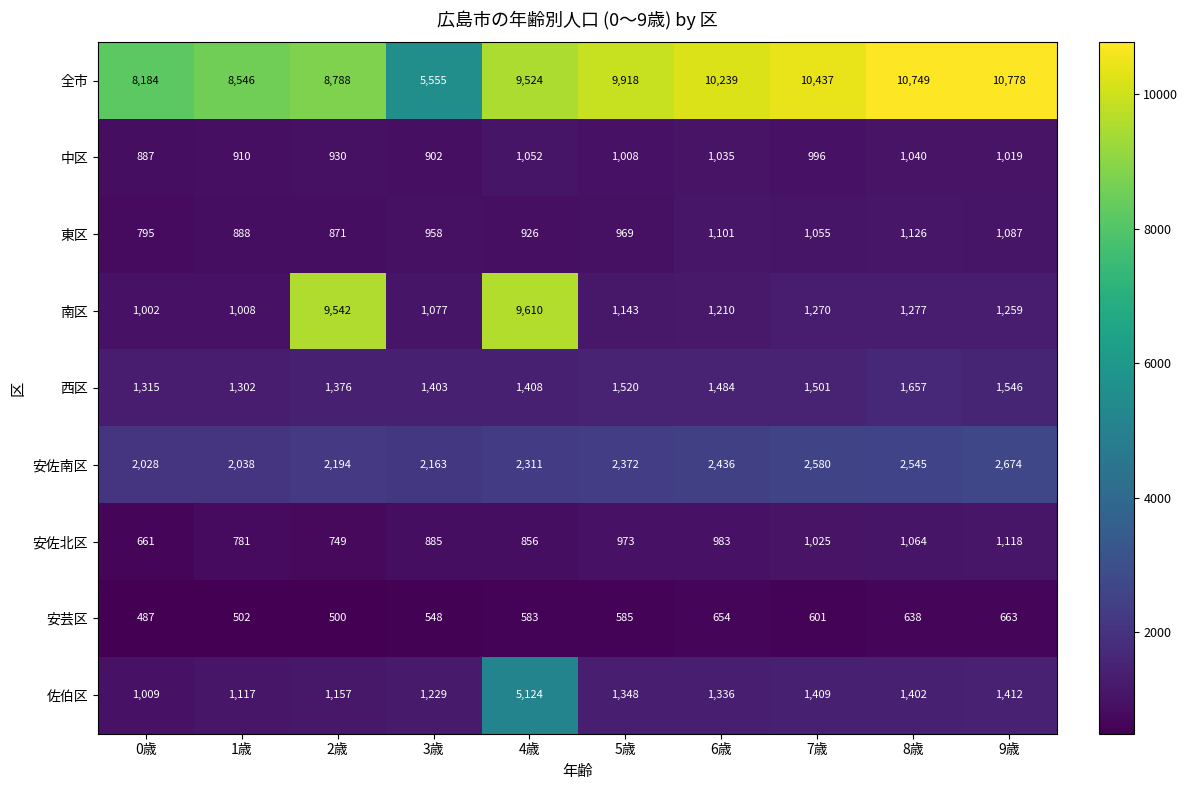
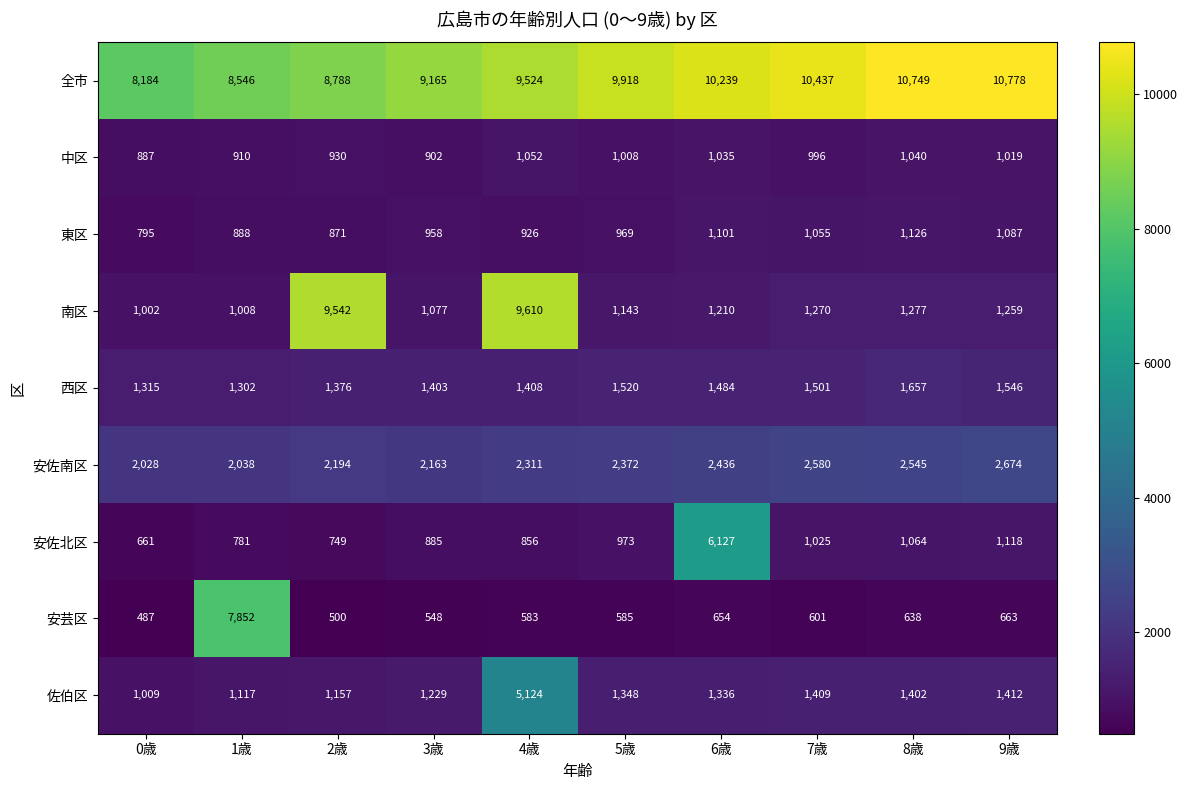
全市, 3歳: 5,555 -> 9,165
安佐北区, 6歳: 983 -> 6,127
安芸区, 1歳: 502 -> 7,852
